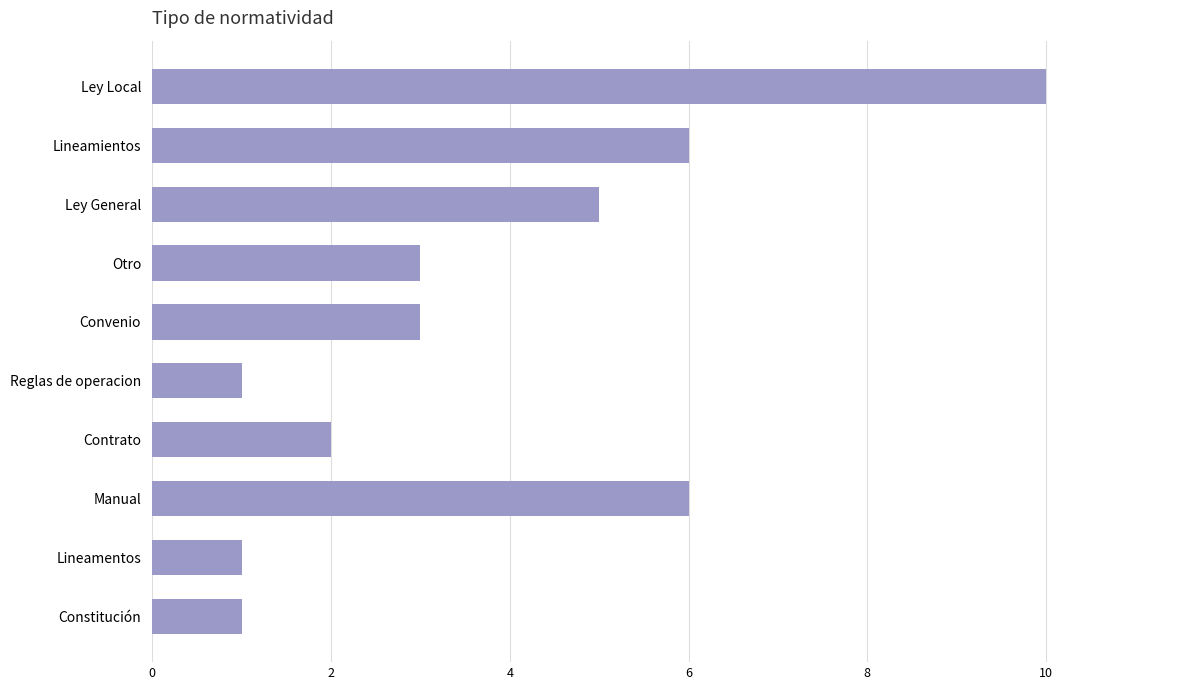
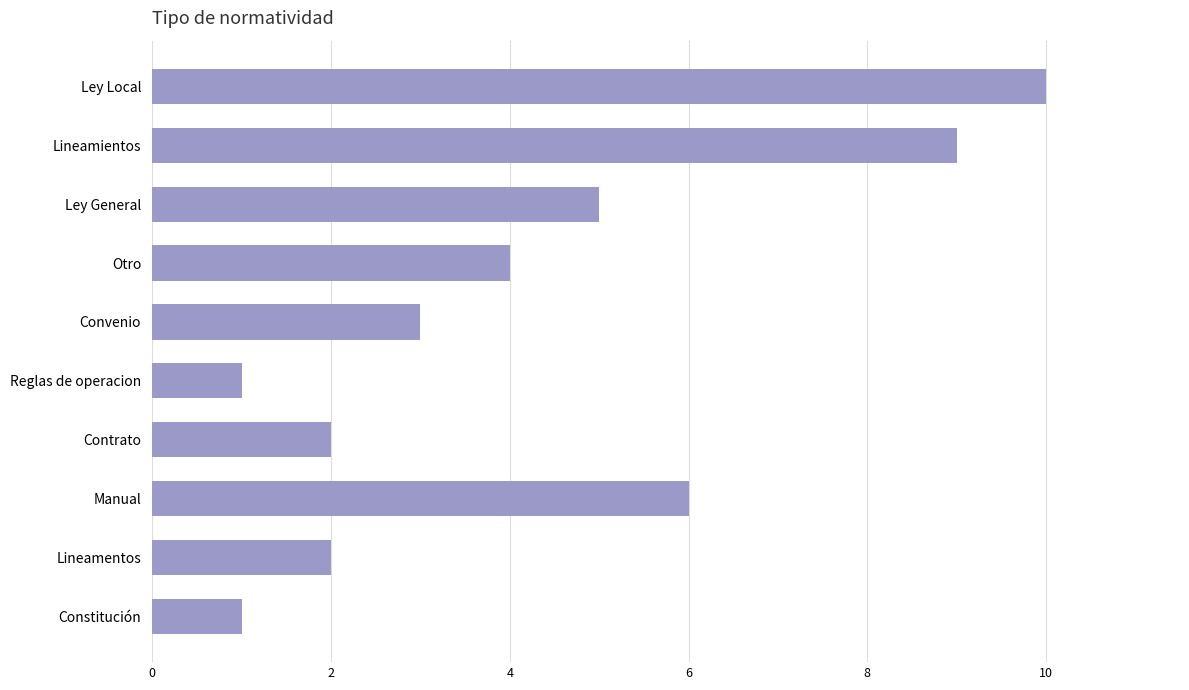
Lineamientos: 6 -> 9
Otro: 3 -> 4
Lineamentos: 1 -> 2
